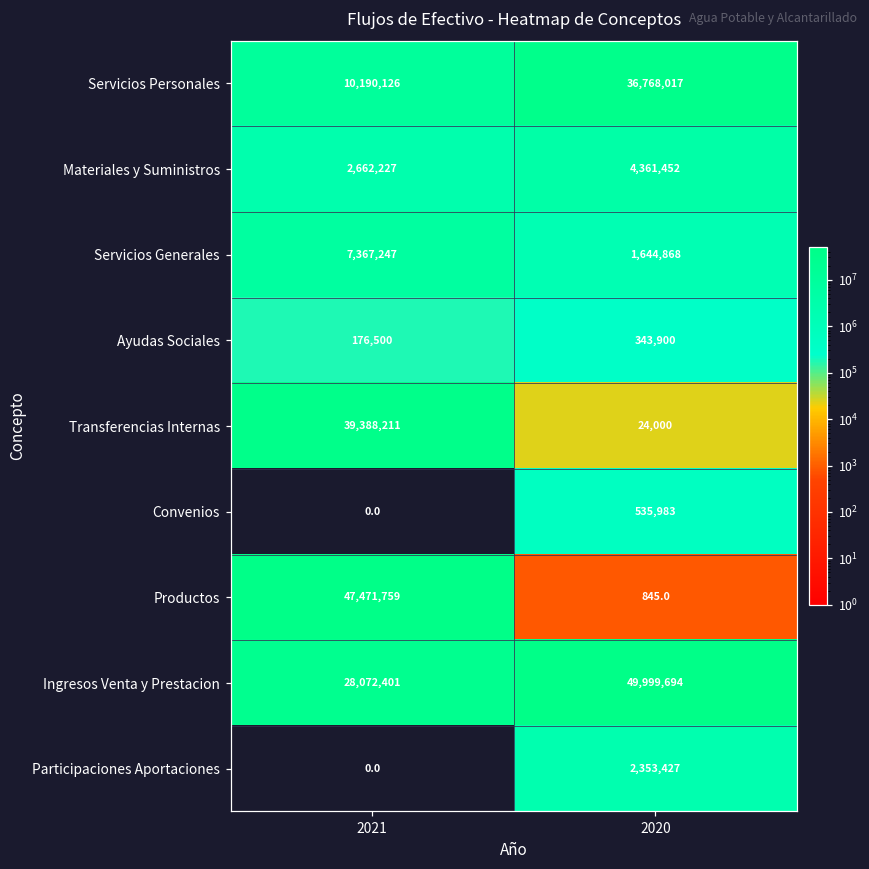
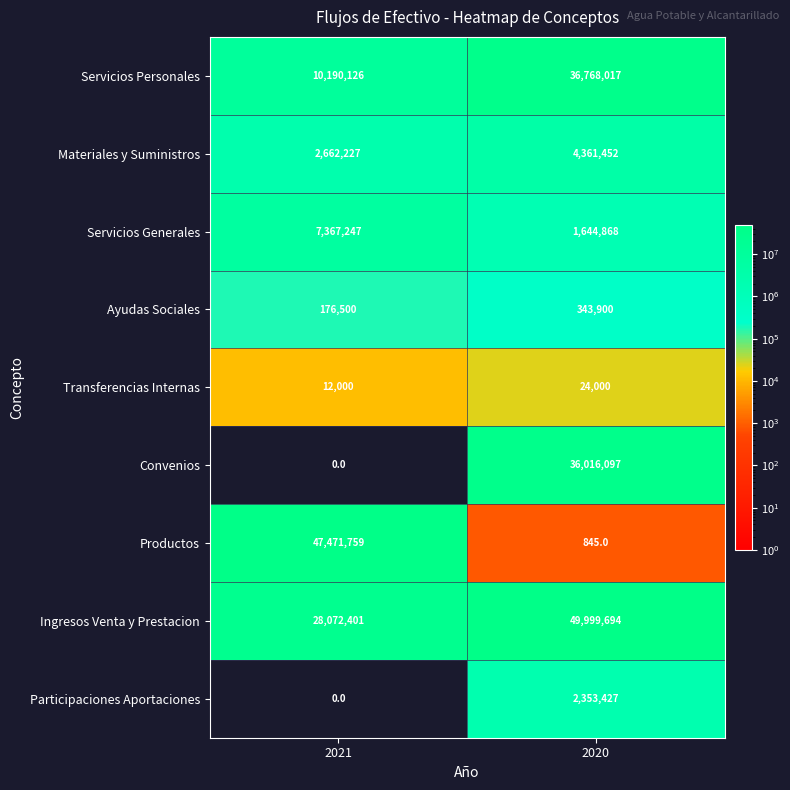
Transferencias Internas, 2021: 39,388,211 -> 12,000
Convenios, 2020: 535,983 -> 36,016,097
